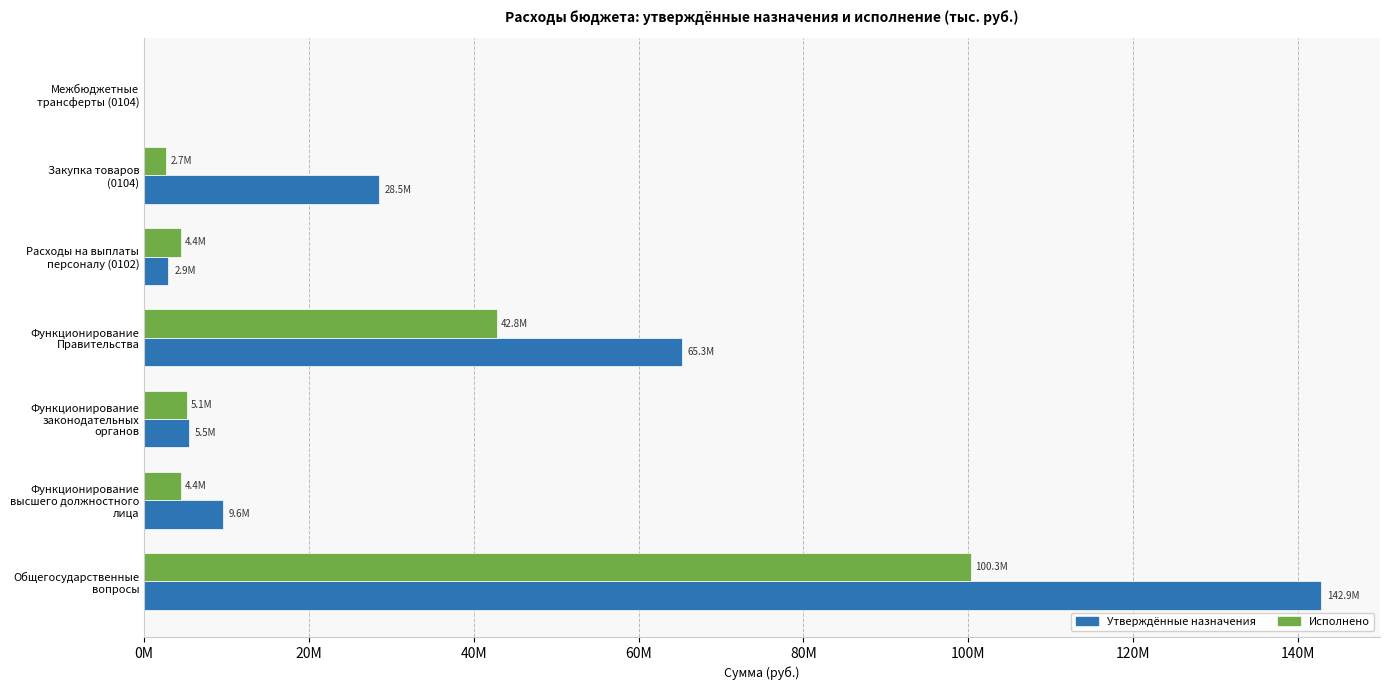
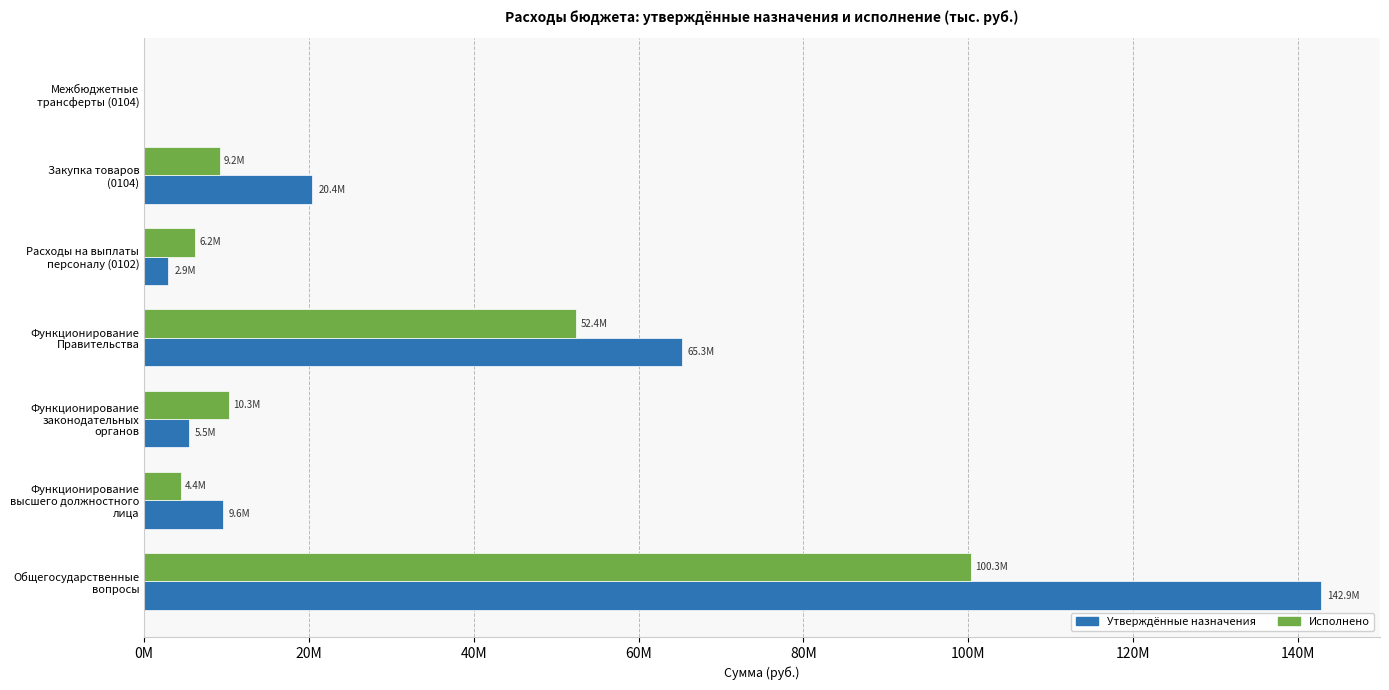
Исполнено, Закупка товаров (0104): 2.7M -> 9.2M
Утверждённые назначения, Закупка товаров (0104): 28.5M -> 20.4M
Исполнено, Расходы на выплаты персоналу (0102): 4.4M -> 6.2M
Исполнено, Функционирование Правительства: 42.8M -> 52.4M
Исполнено, Функционирование законодательных органов: 5.1M -> 10.3M
